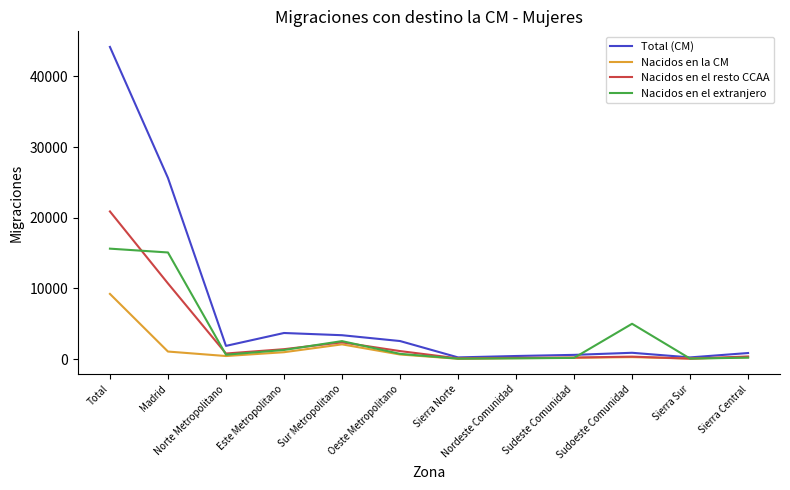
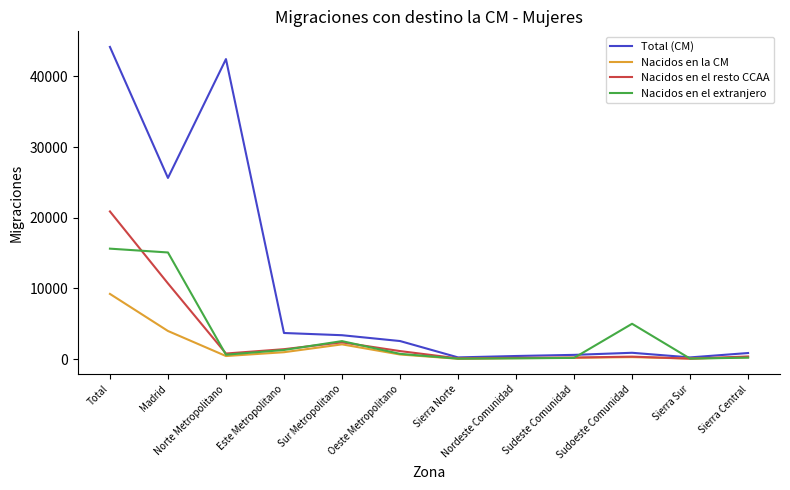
Nacidos en la CM, Madrid: 1000 -> 4000
Total (CM), Norte Metropolitano: 2000 -> 42000
